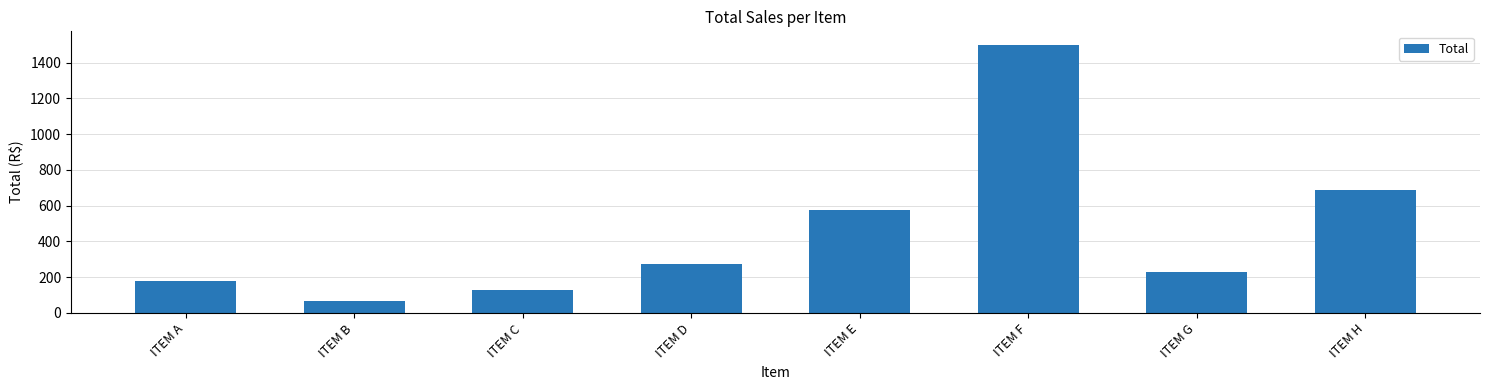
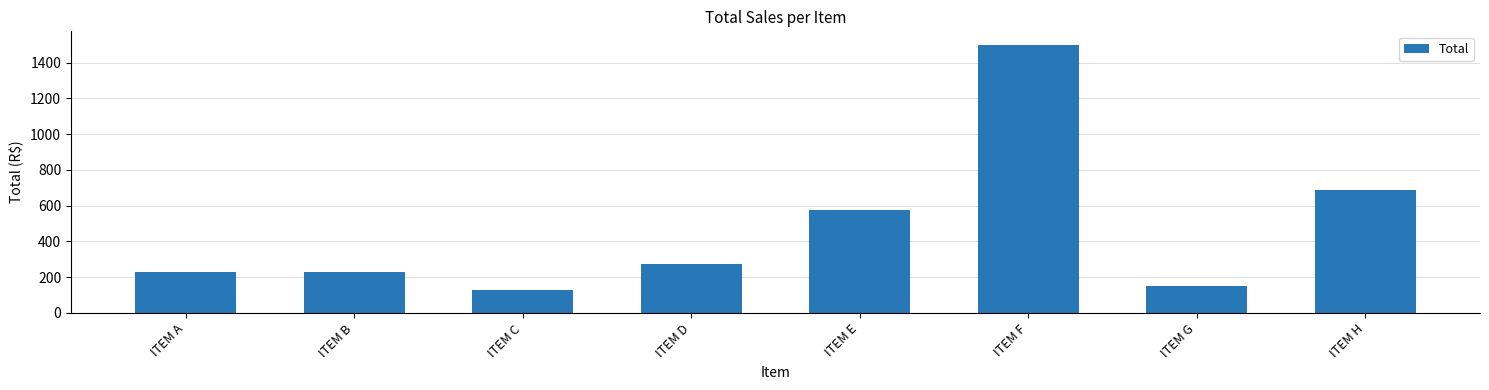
ITEM A: 180 -> 230
ITEM B: 70 -> 230
ITEM G: 230 -> 150
